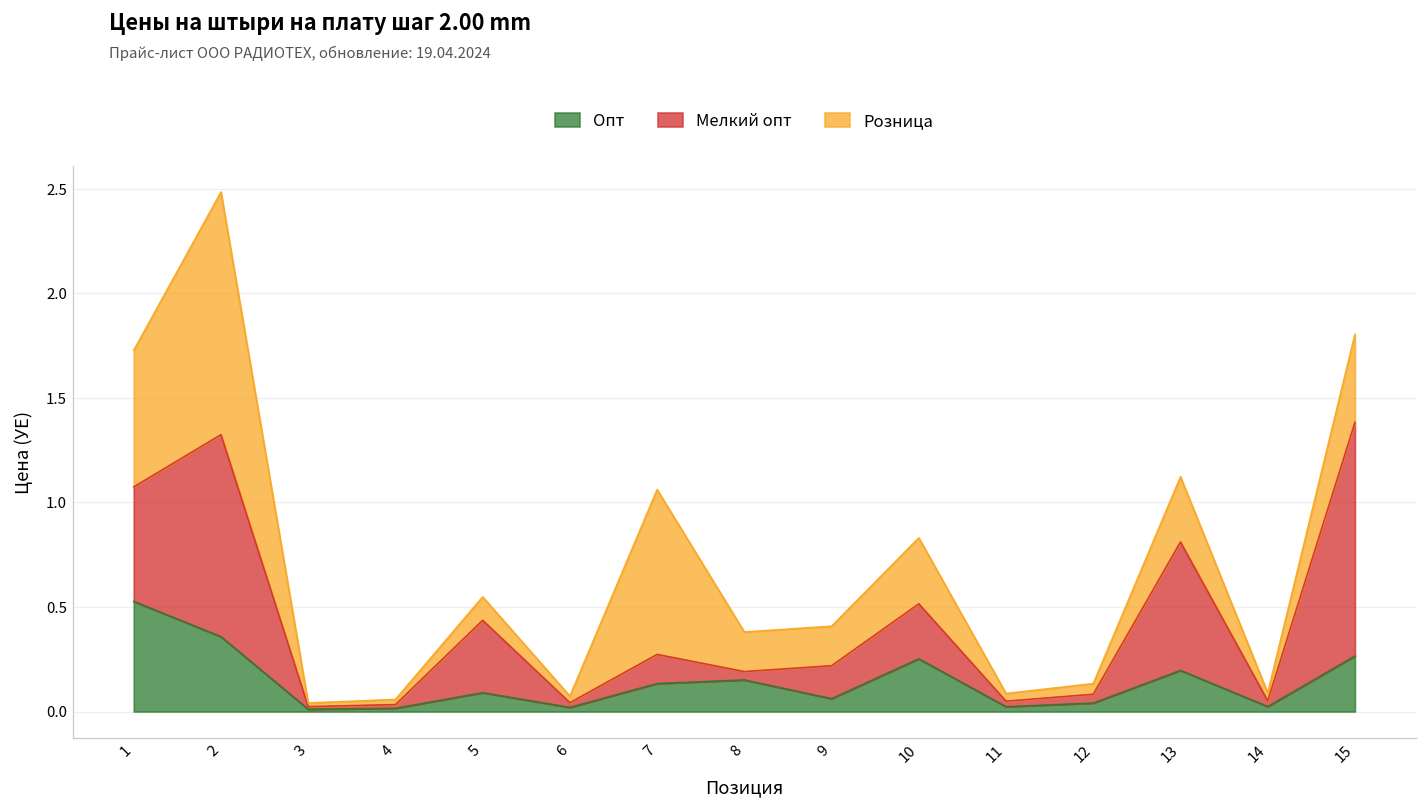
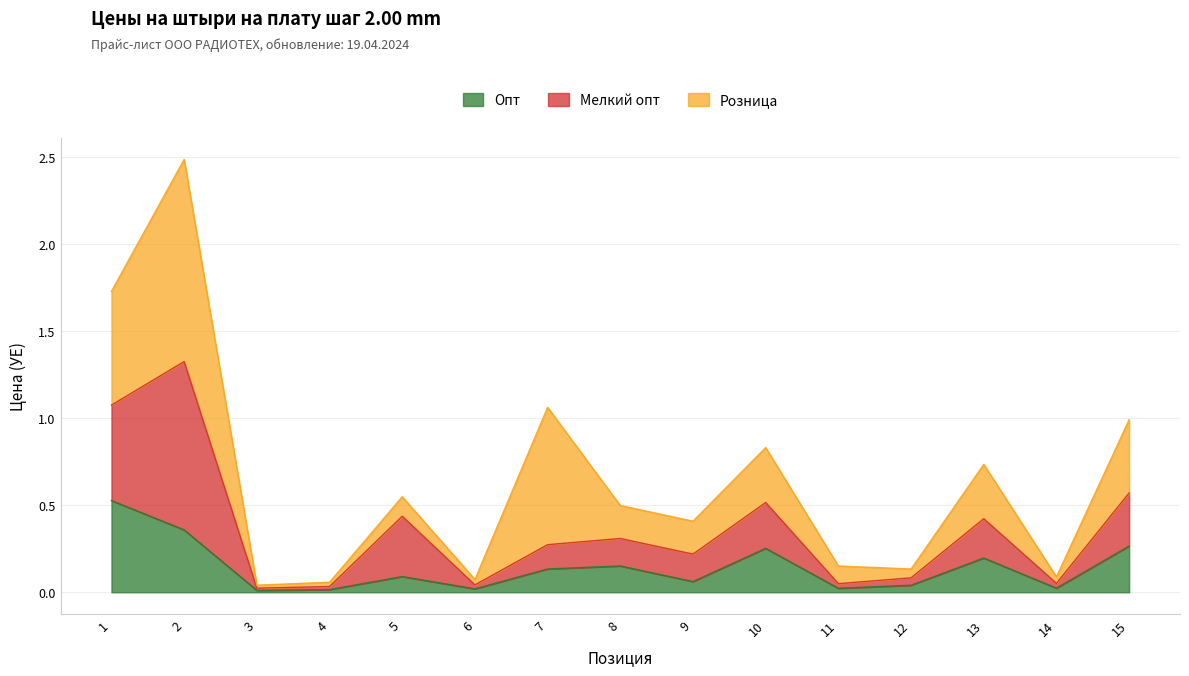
Мелкий опт, 8: 0.04 -> 0.16
Розница, 11: 0.04 -> 0.10
Мелкий опт, 13: 0.61 -> 0.23
Мелкий опт, 15: 1.12 -> 0.30
